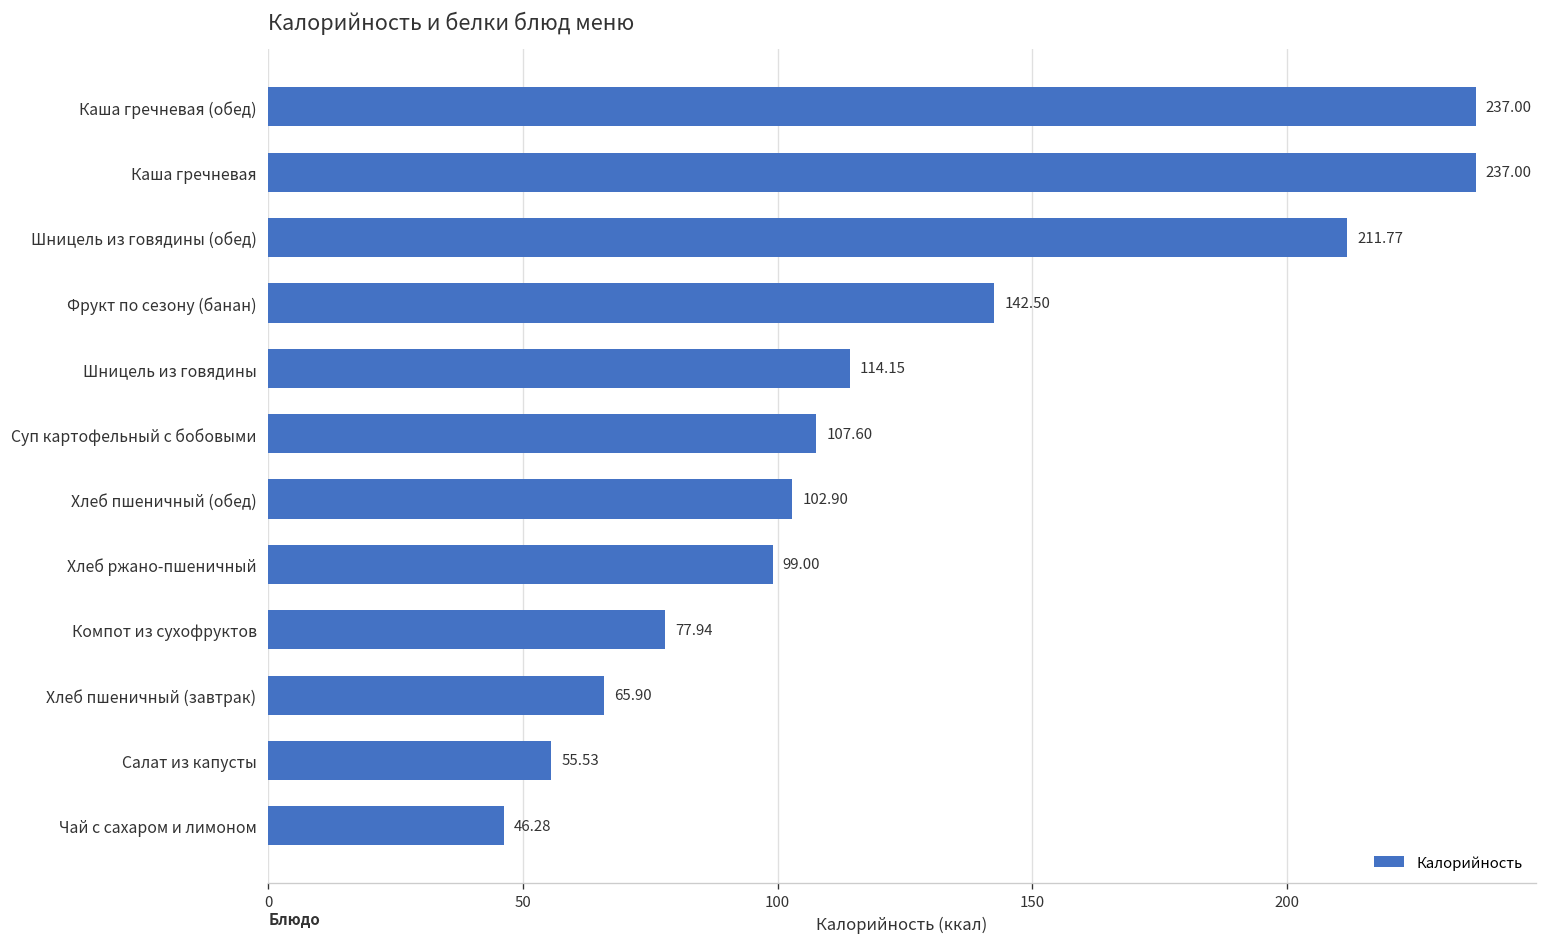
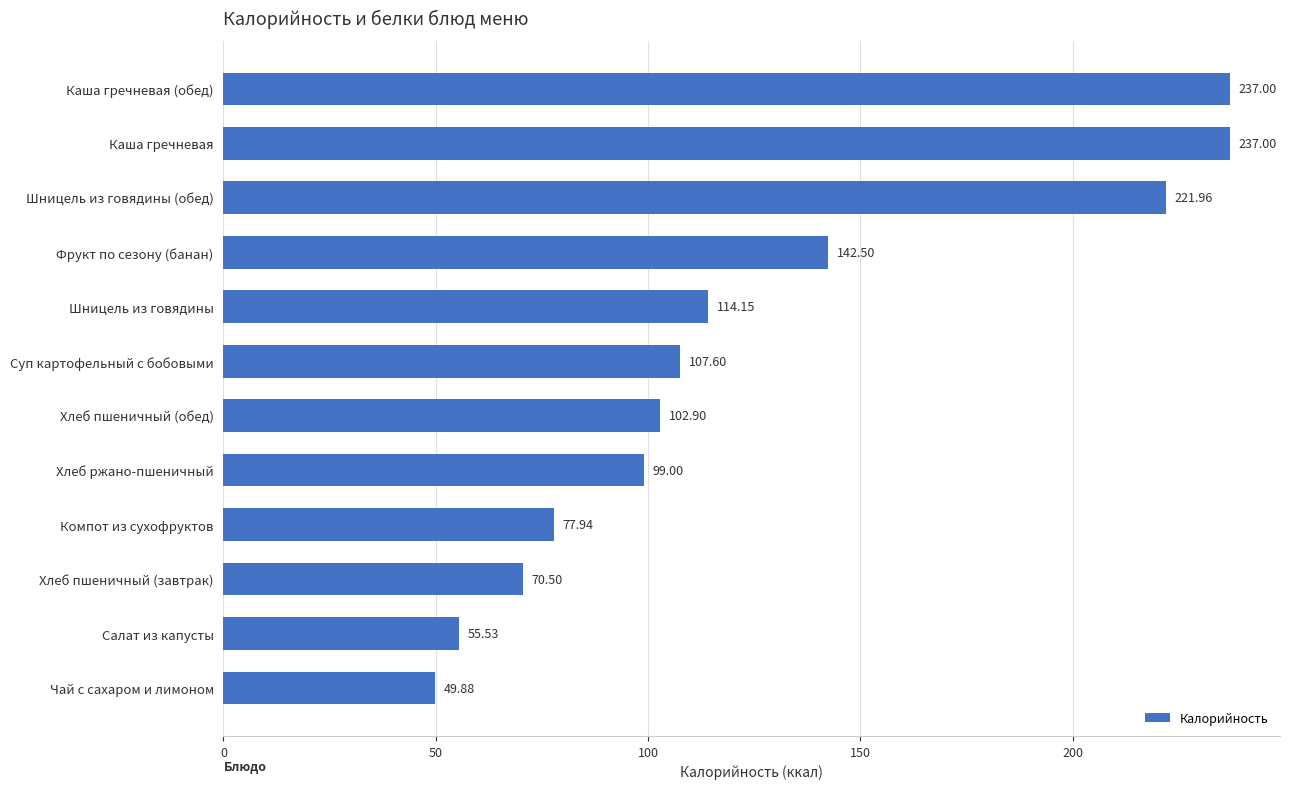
Шницель из говядины (обед): 211.77 -> 221.96
Хлеб пшеничный (завтрак): 65.90 -> 70.50
Чай с сахаром и лимоном: 46.28 -> 49.88
